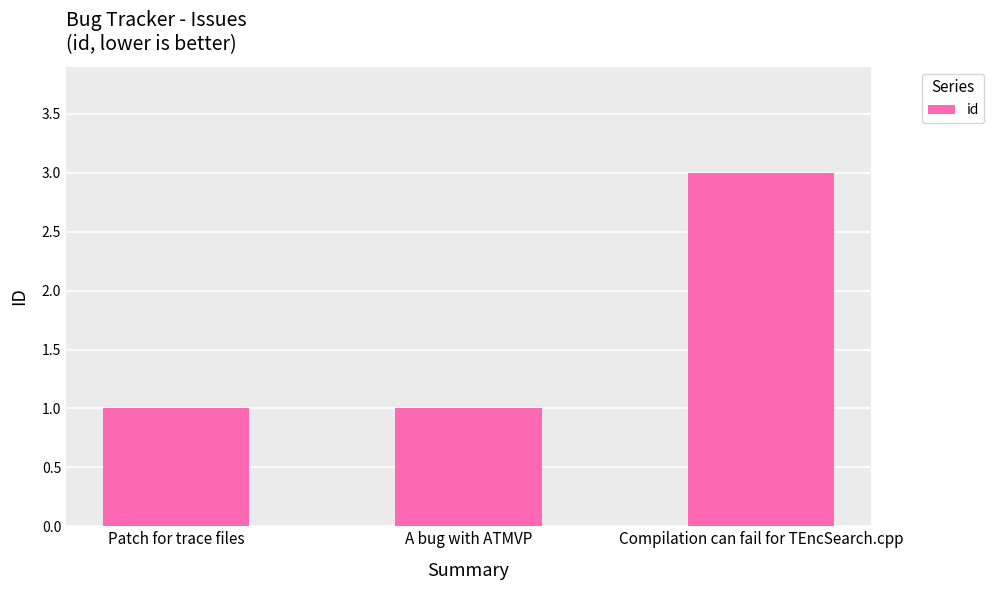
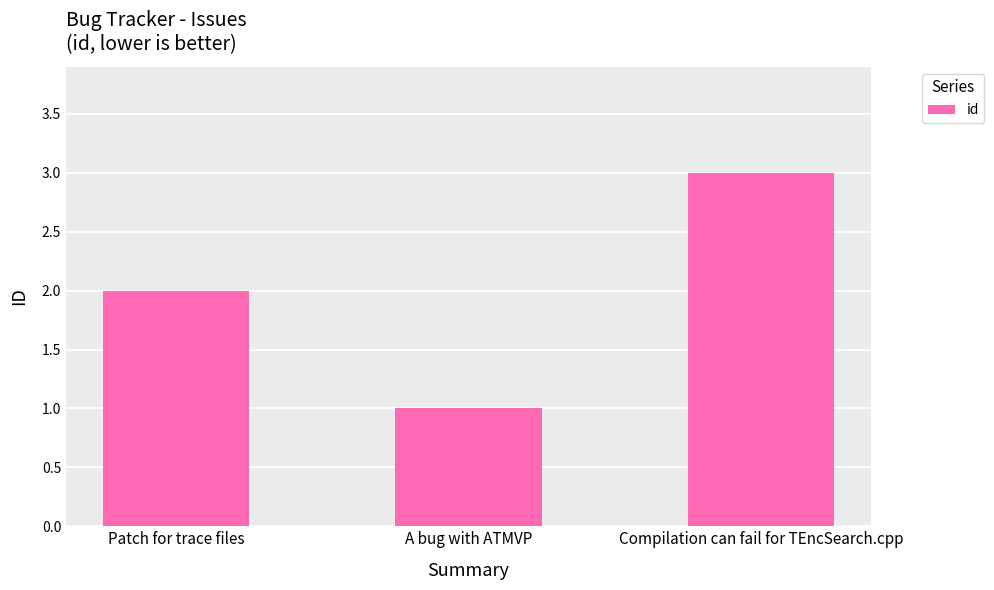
Patch for trace files: 1 -> 2
